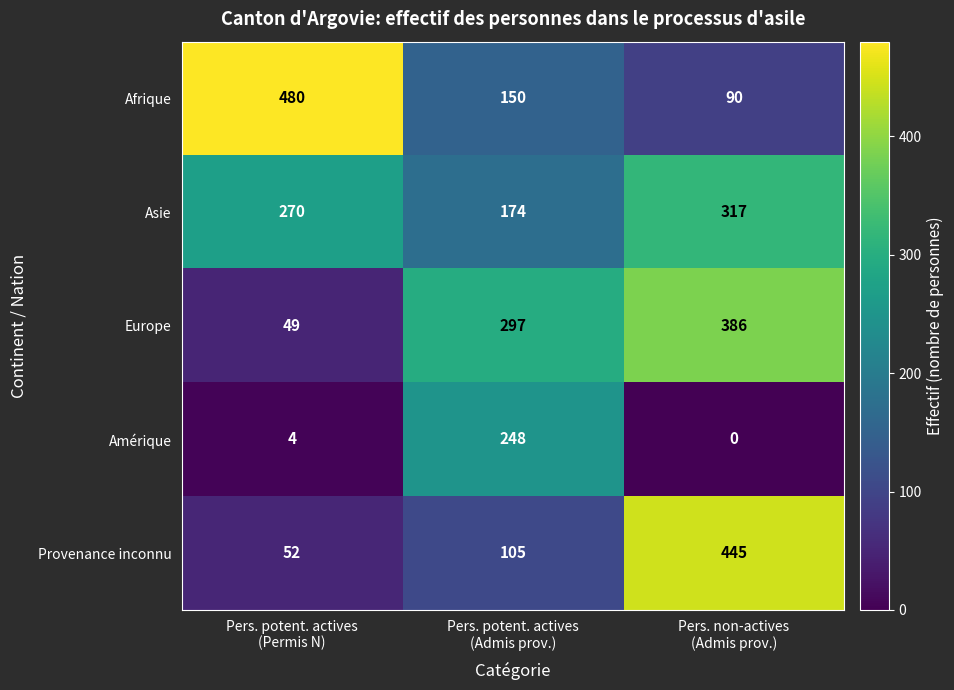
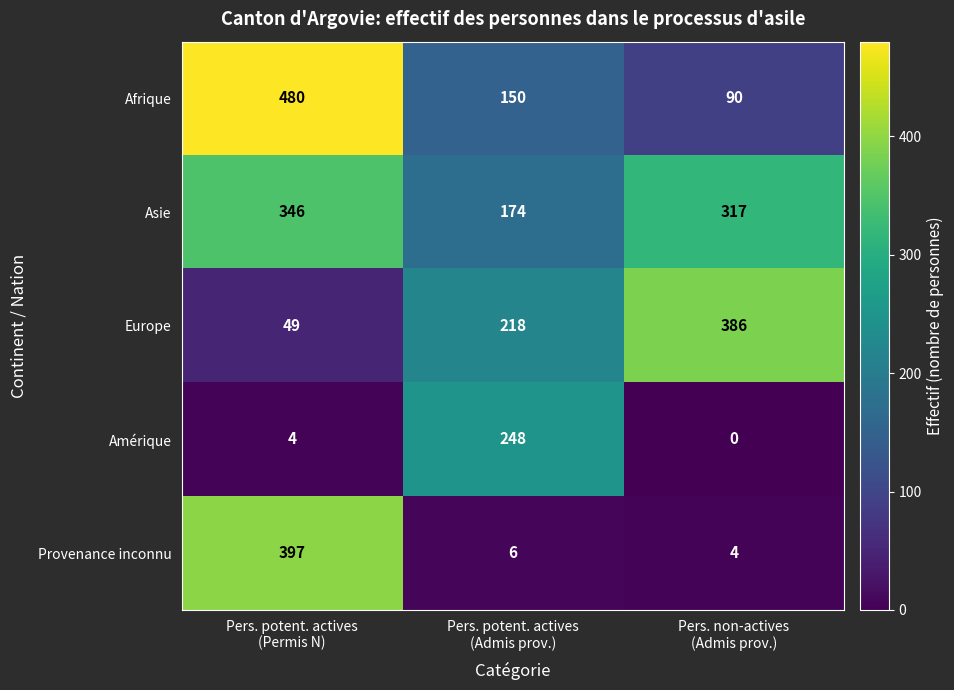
Asie, Pers. potent. actives (Permis N): 270 -> 346
Europe, Pers. potent. actives (Admis prov.): 297 -> 218
Provenance inconnu, Pers. potent. actives (Permis N): 52 -> 397
Provenance inconnu, Pers. potent. actives (Admis prov.): 105 -> 6
Provenance inconnu, Pers. non-actives (Admis prov.): 445 -> 4
